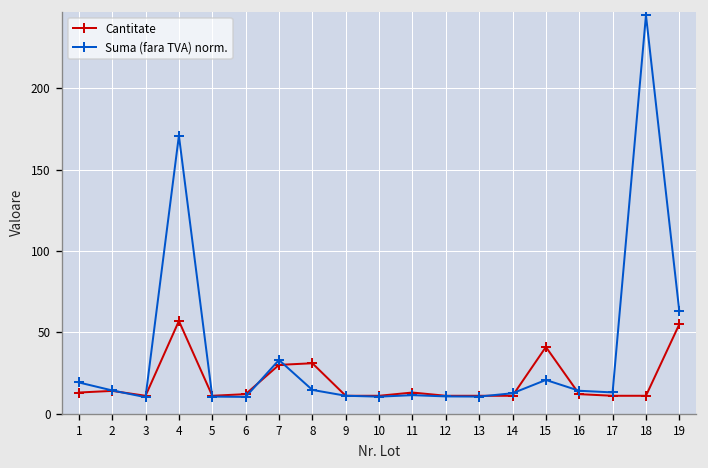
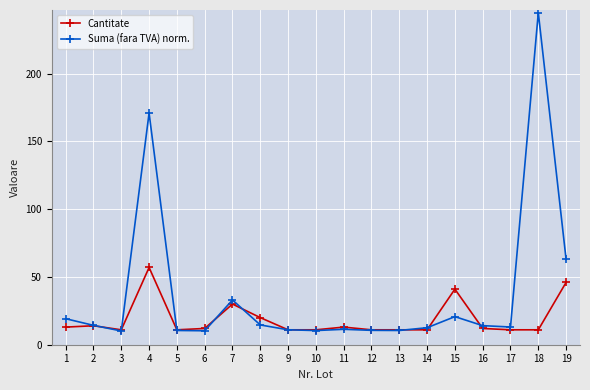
Cantitate, 8: 31 -> 20
Cantitate, 19: 55 -> 46
